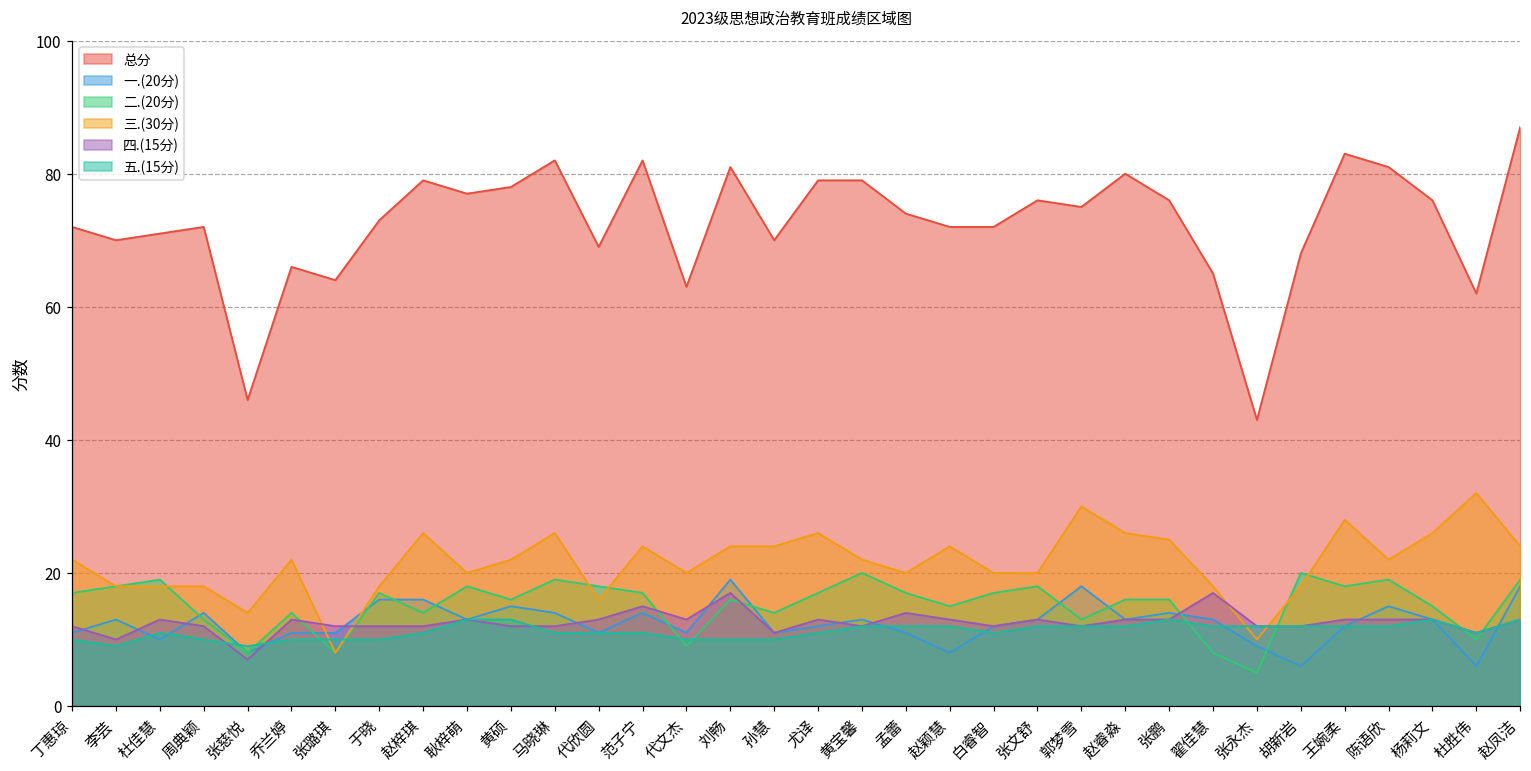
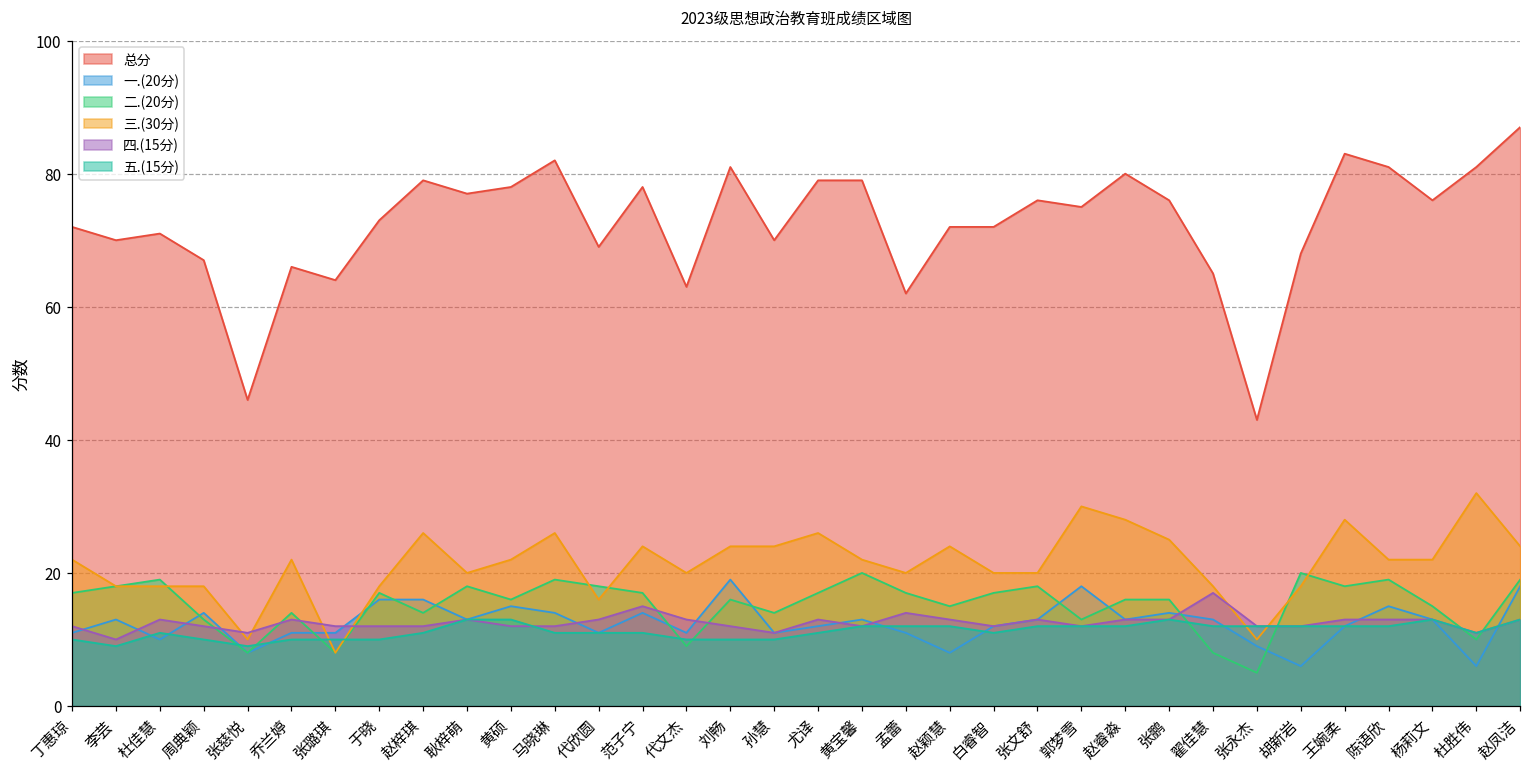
总分, 周典颖: 72 -> 67
三.(30分), 张慈悦: 14 -> 10
四.(15分), 张慈悦: 7 -> 11
总分, 范子宁: 82 -> 78
四.(15分), 刘畅: 17 -> 12
总分, 孟蕾: 74 -> 62
三.(30分), 赵睿淼: 26 -> 28
三.(30分), 杨莉文: 26 -> 22
总分, 杜胜伟: 62 -> 81
